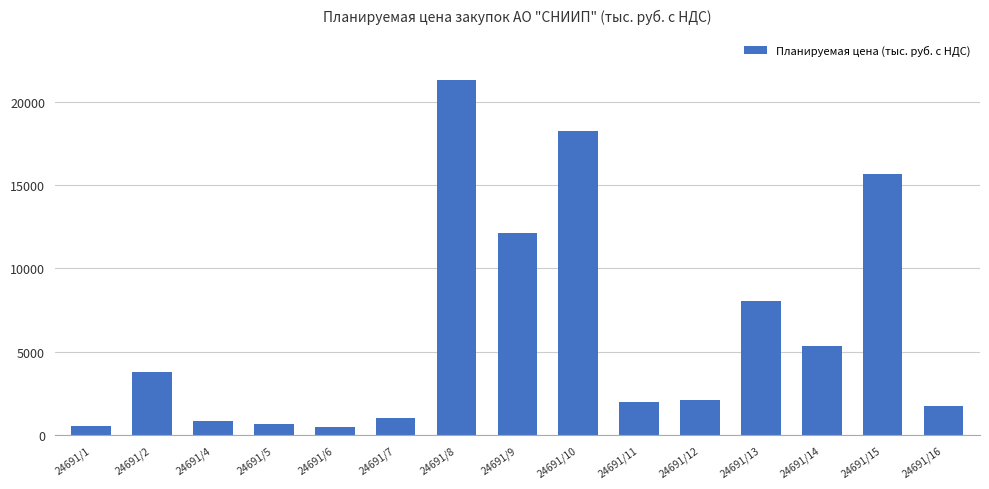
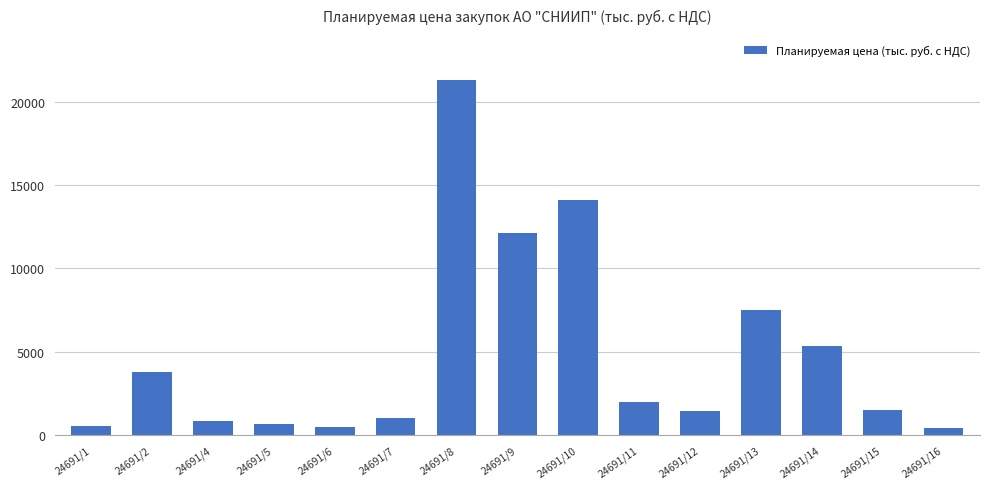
24691/10: 18200 -> 14100
24691/12: 2100 -> 1400
24691/13: 8000 -> 7500
24691/15: 15700 -> 1500
24691/16: 1700 -> 400
